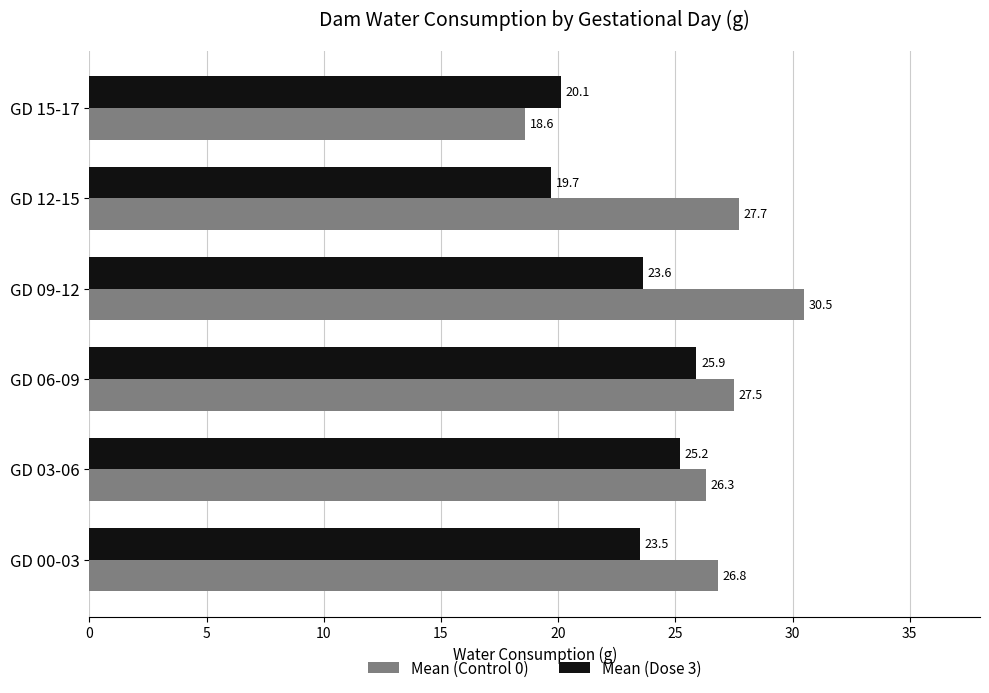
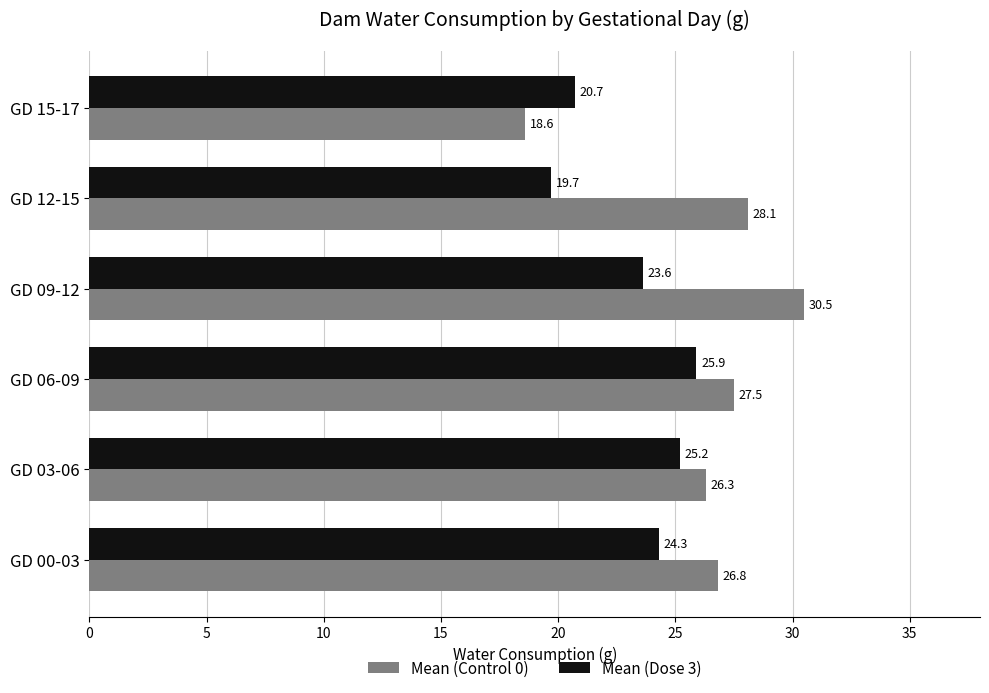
Mean (Dose 3), GD 15-17: 20.1 -> 20.7
Mean (Control 0), GD 12-15: 27.7 -> 28.1
Mean (Dose 3), GD 00-03: 23.5 -> 24.3
